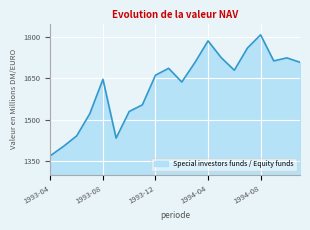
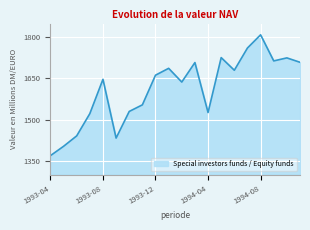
1994-04: 1790 -> 1530
